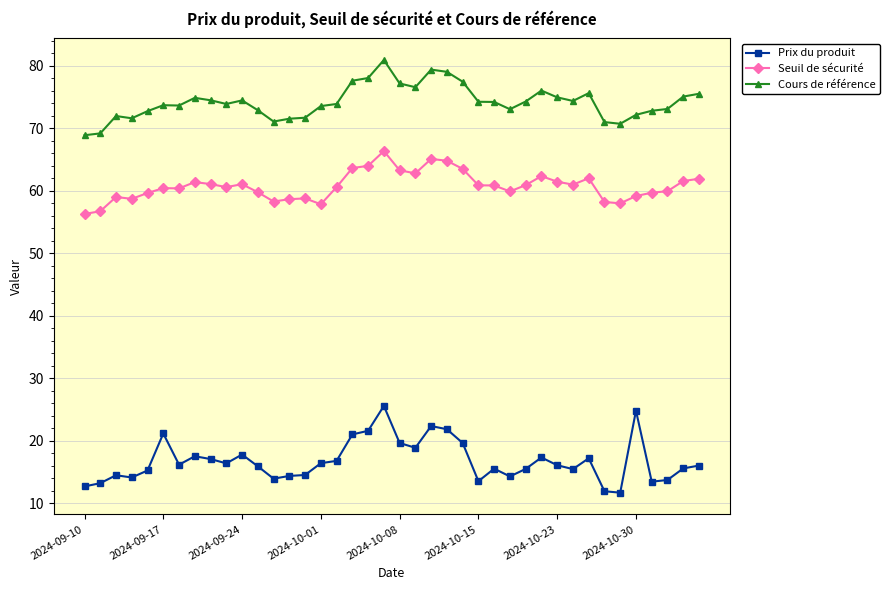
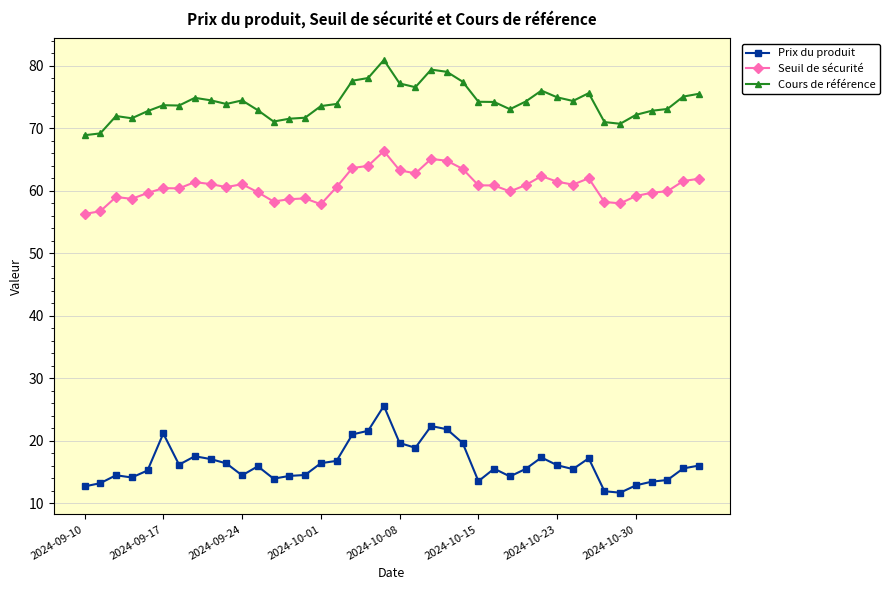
Prix du produit, 2024-09-24: 18 -> 14
Prix du produit, 2024-10-30: 25 -> 13
